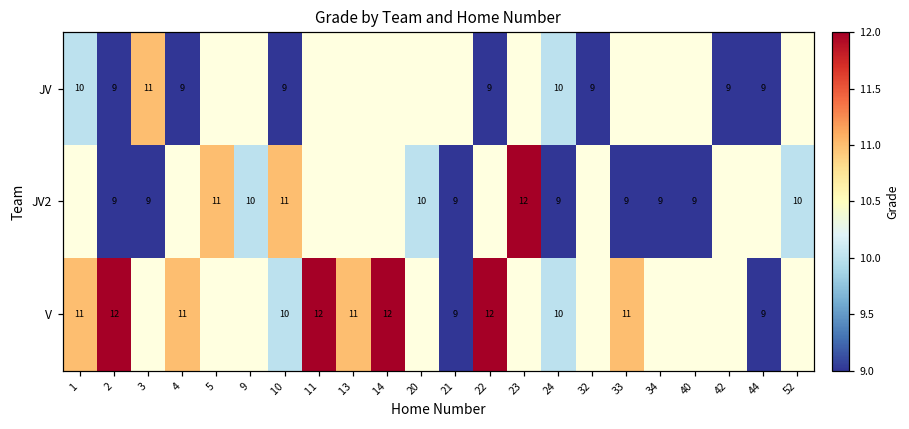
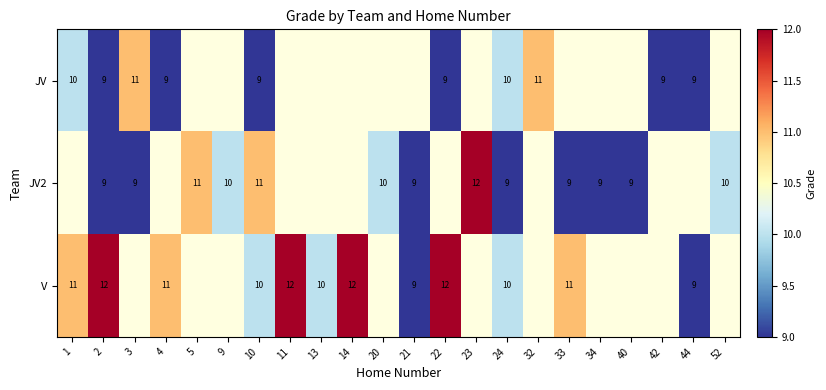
JV, 32: 9 -> 11
V, 13: 11 -> 10
